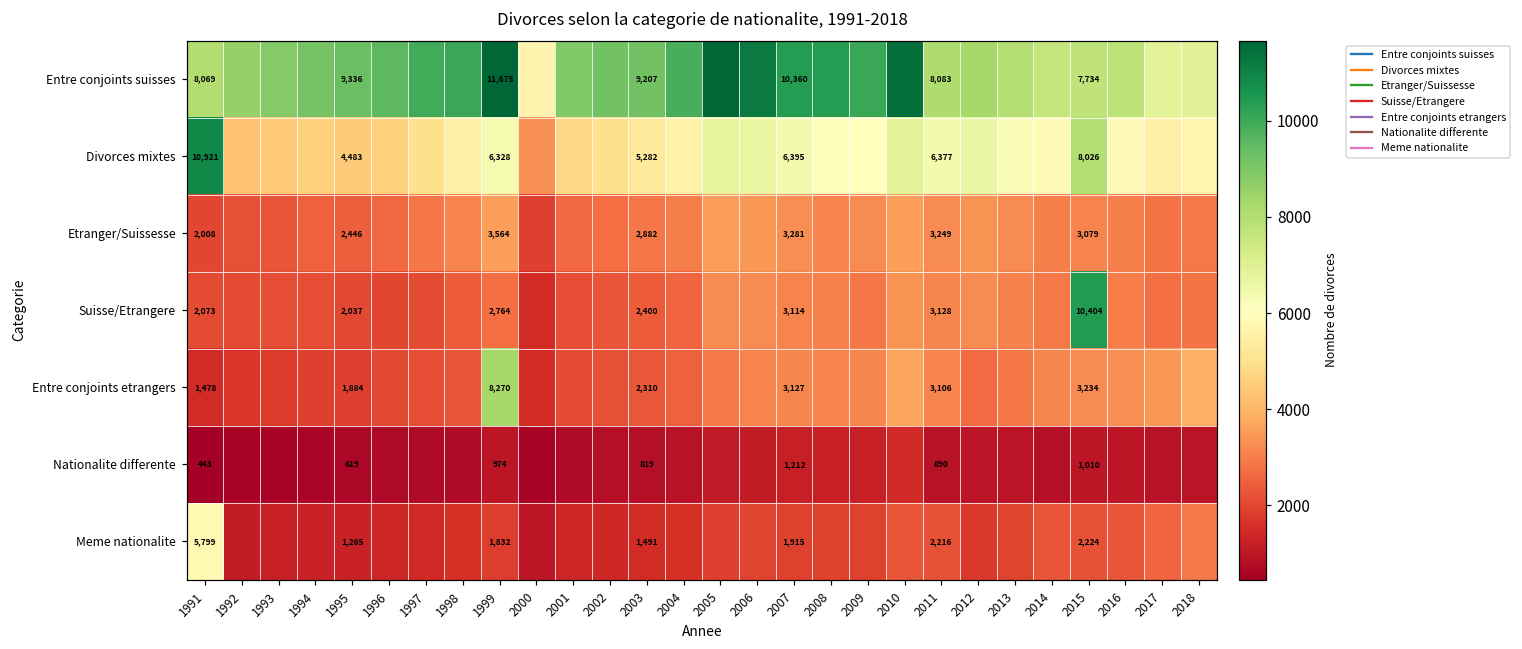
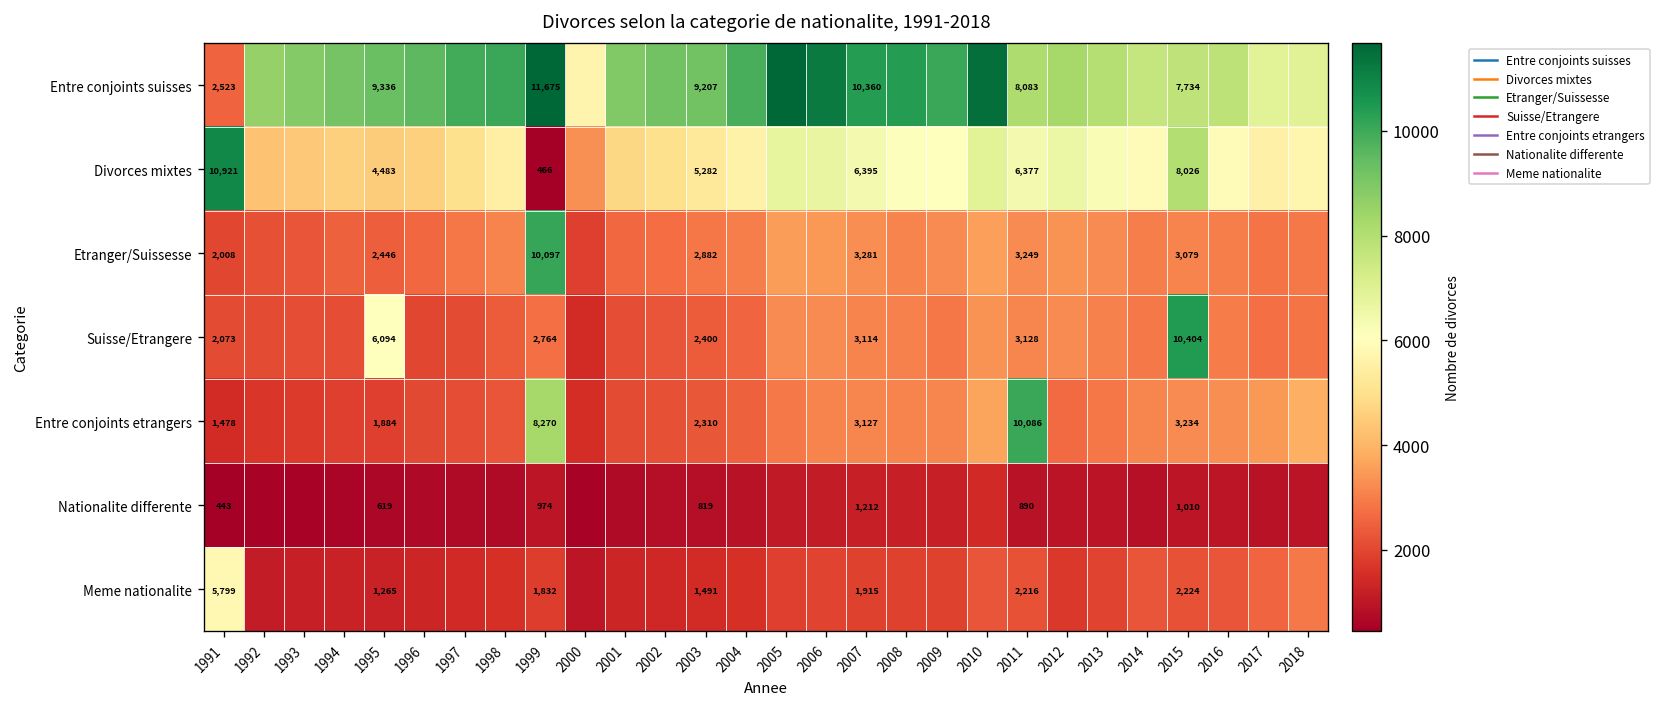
Entre conjoints suisses, 1991: 8,069 -> 2,523
Divorces mixtes, 1999: 6,328 -> 466
Etranger/Suissesse, 1999: 3,564 -> 10,097
Suisse/Etrangere, 1995: 2,037 -> 6,094
Entre conjoints etrangers, 2011: 3,106 -> 10,086
